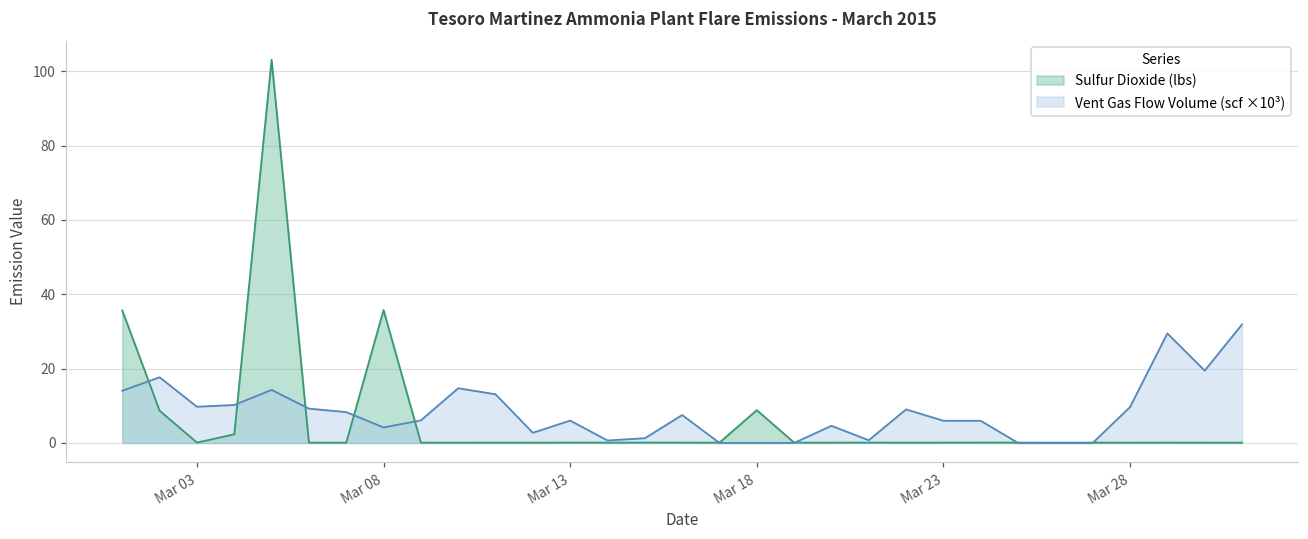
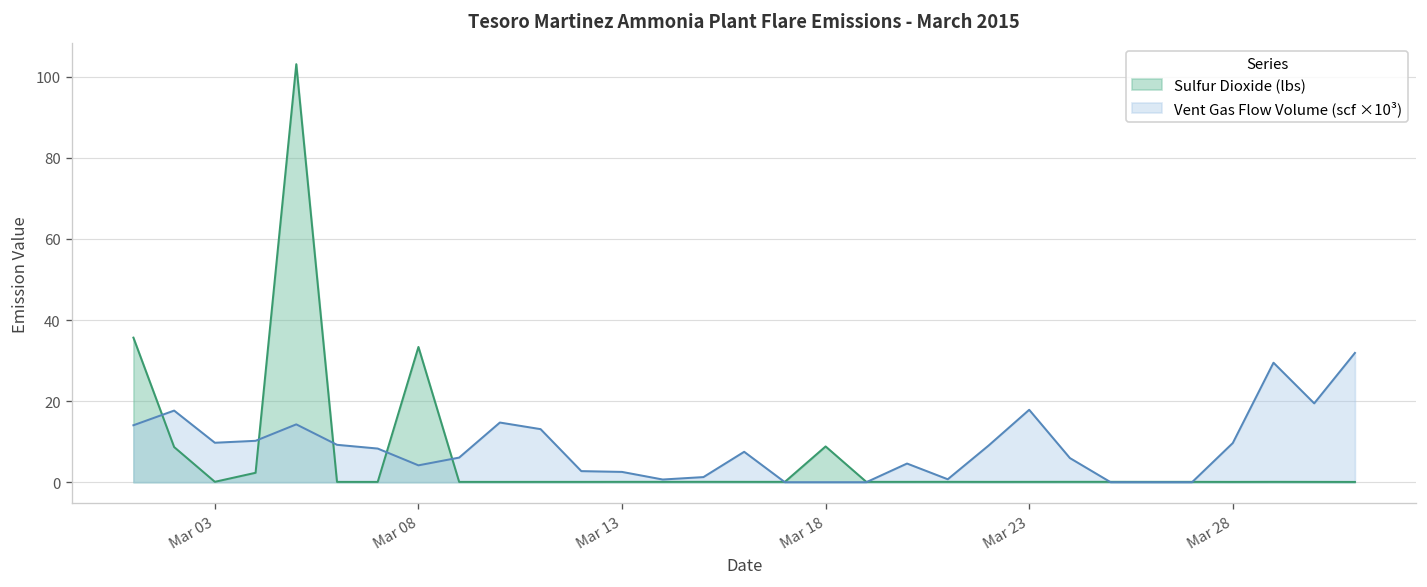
Sulfur Dioxide (lbs), Mar 08: 36 -> 33
Vent Gas Flow Volume (scf ×10³), Mar 13: 6 -> 3
Vent Gas Flow Volume (scf ×10³), Mar 23: 6 -> 18
